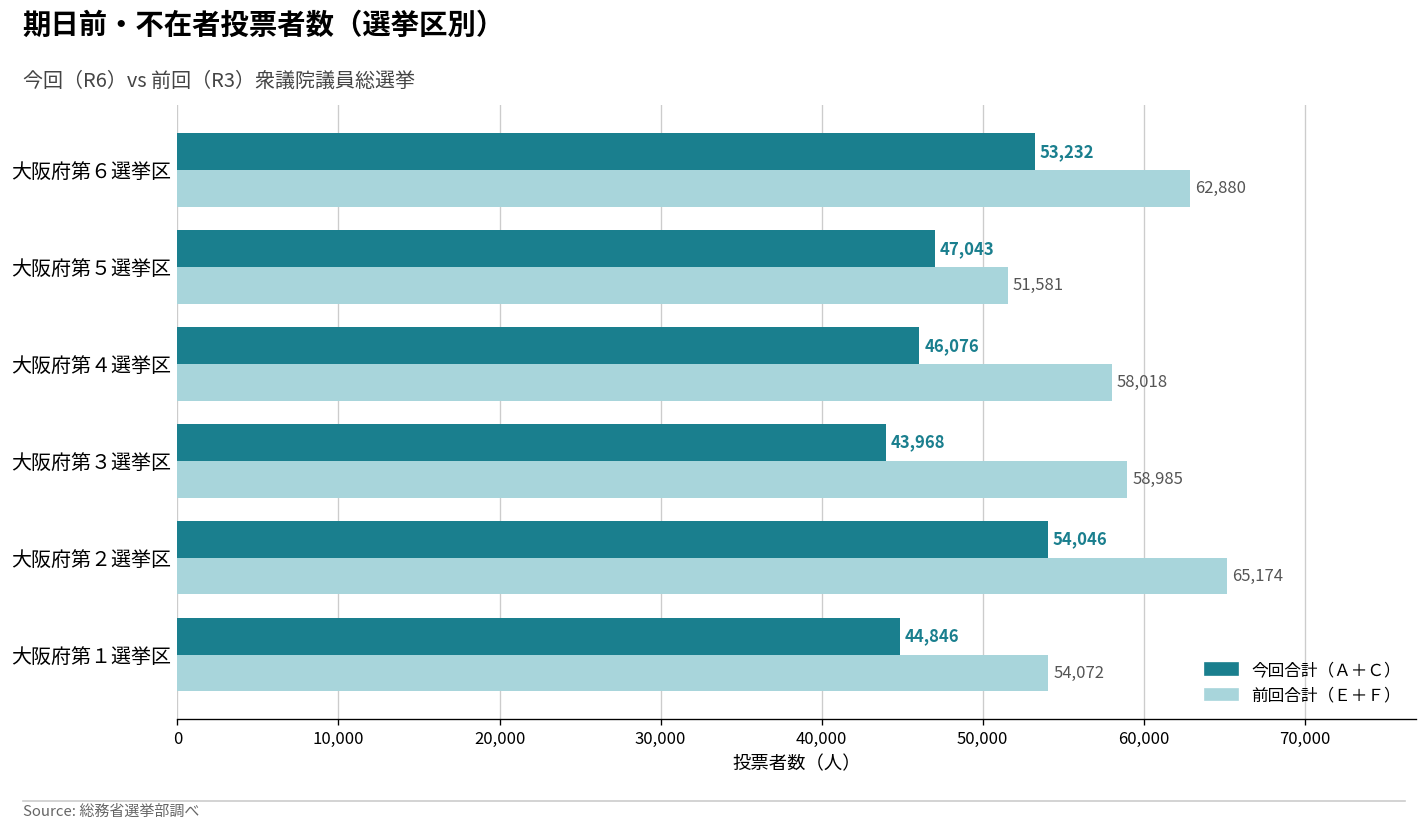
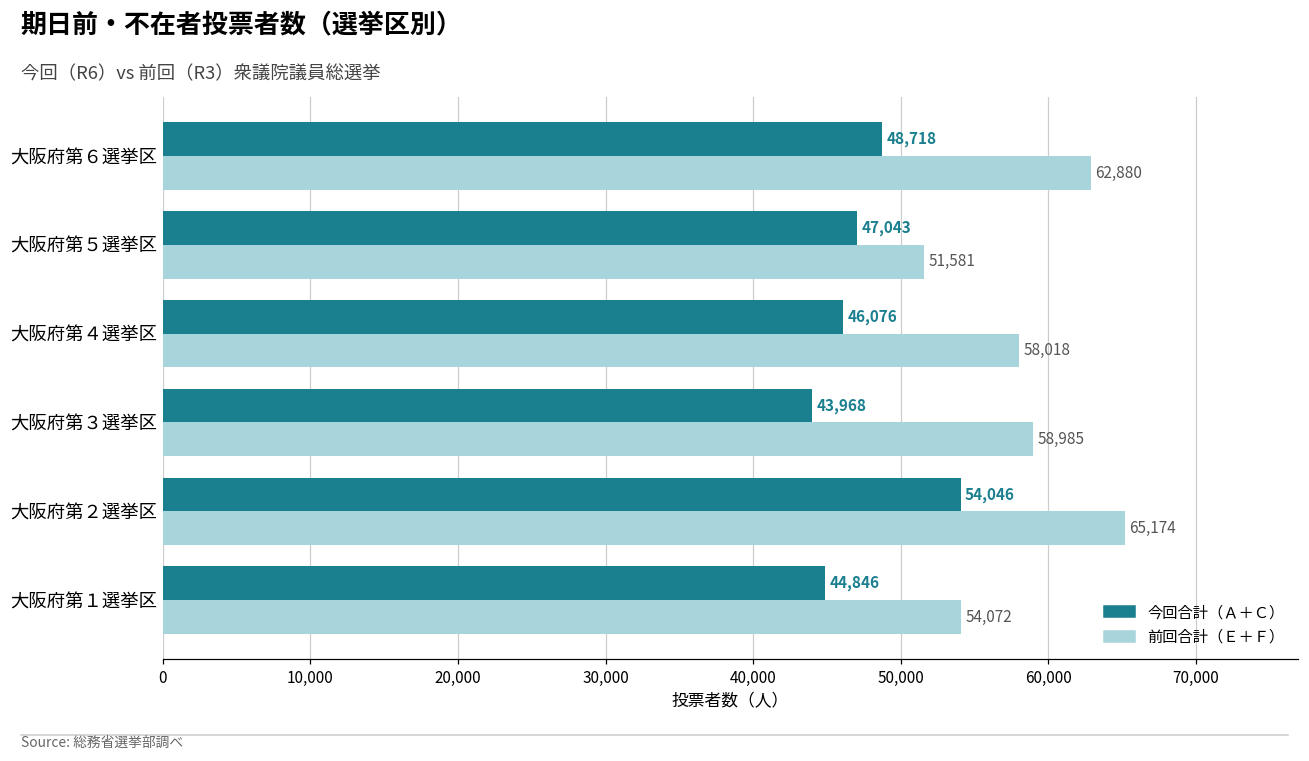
今回合計（Ａ＋Ｃ）, 大阪府第６選挙区: 53,232 -> 48,718
